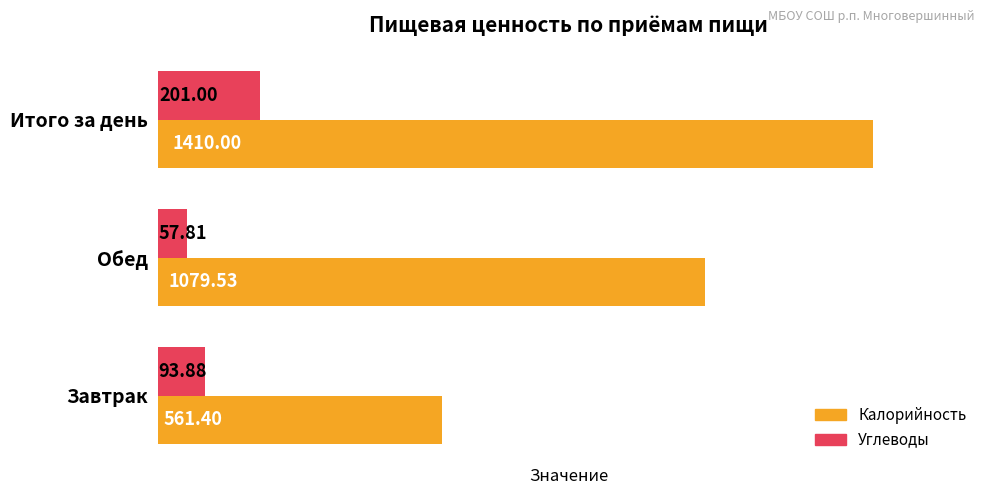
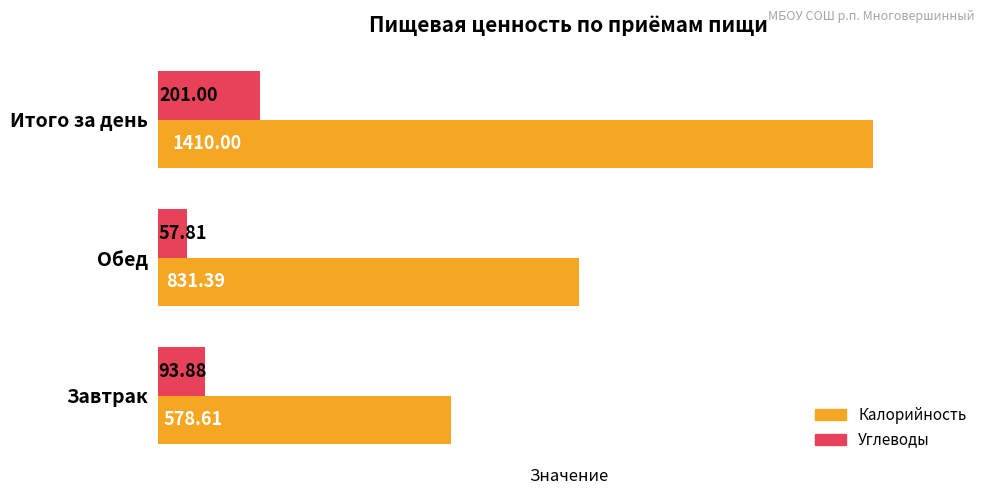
Калорийность, Обед: 1079.53 -> 831.39
Калорийность, Завтрак: 561.40 -> 578.61
